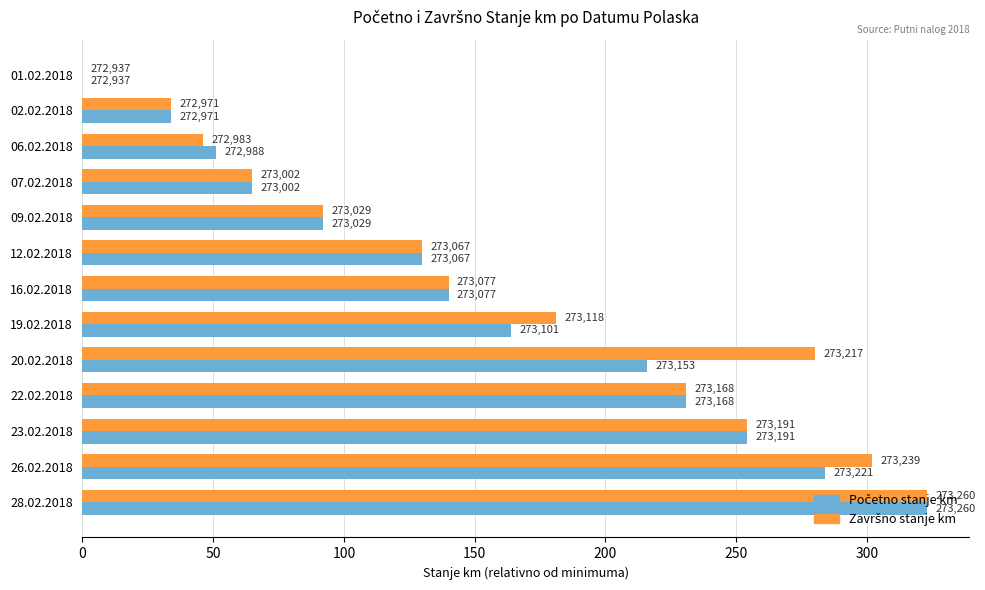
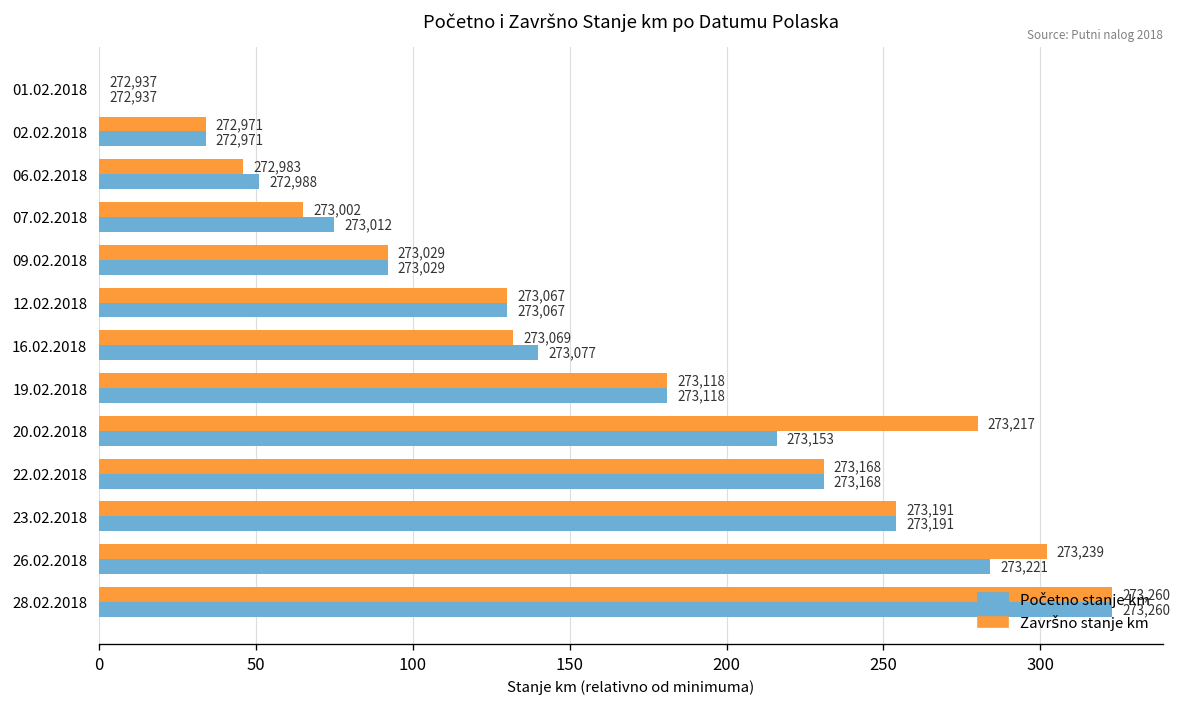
Početno stanje km, 07.02.2018: 273,002 -> 273,012
Završno stanje km, 16.02.2018: 273,077 -> 273,069
Početno stanje km, 19.02.2018: 273,101 -> 273,118
